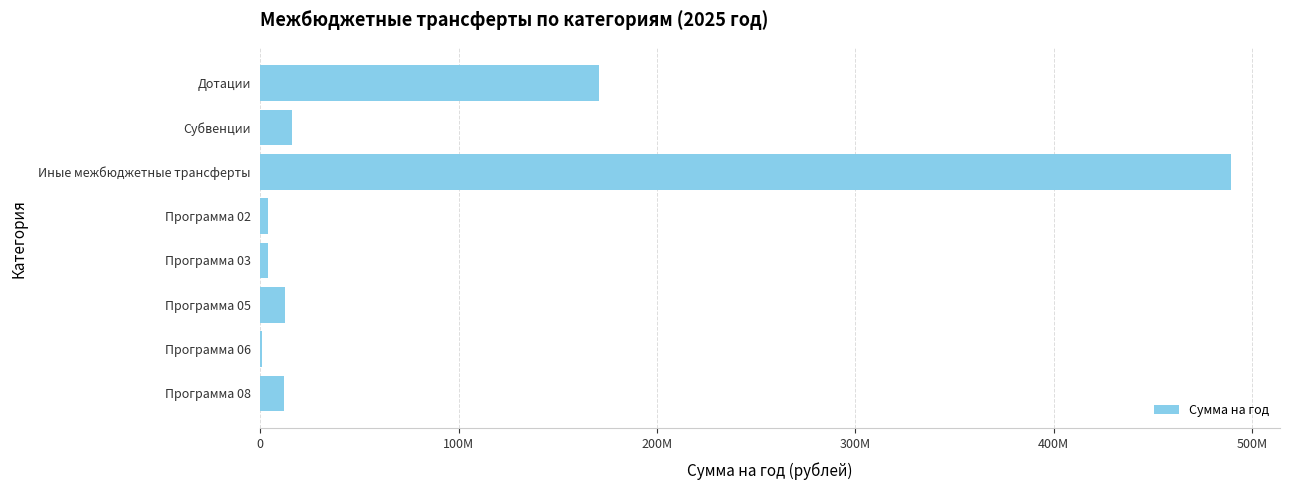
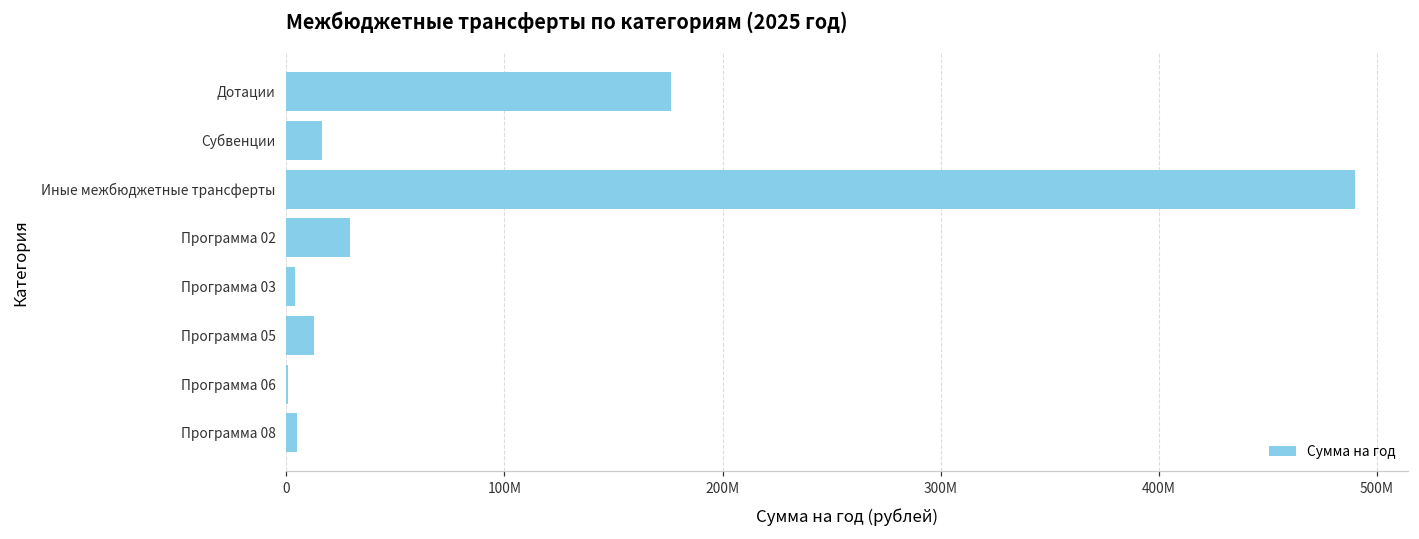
Дотации: 171000000 -> 176000000
Программа 02: 4000000 -> 29000000
Программа 08: 12000000 -> 5000000
